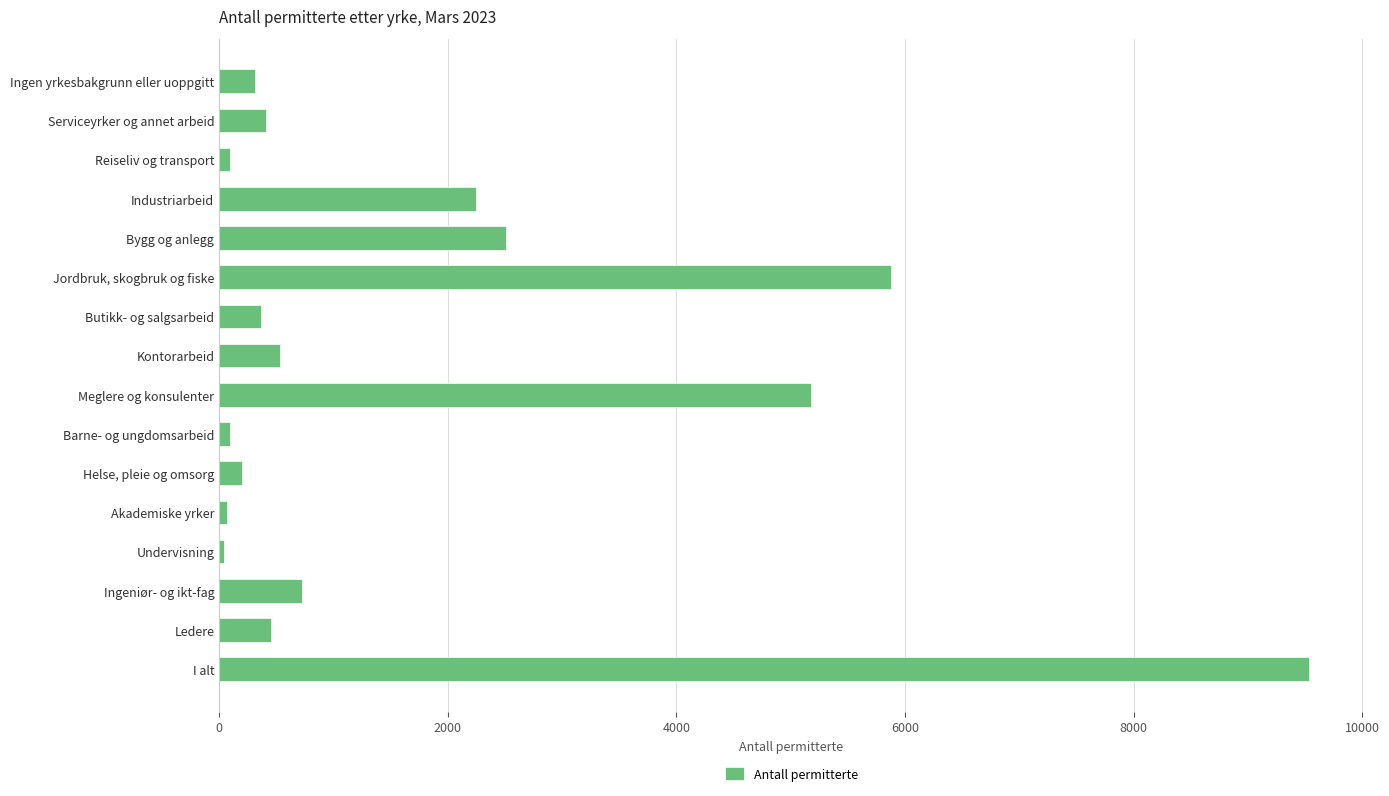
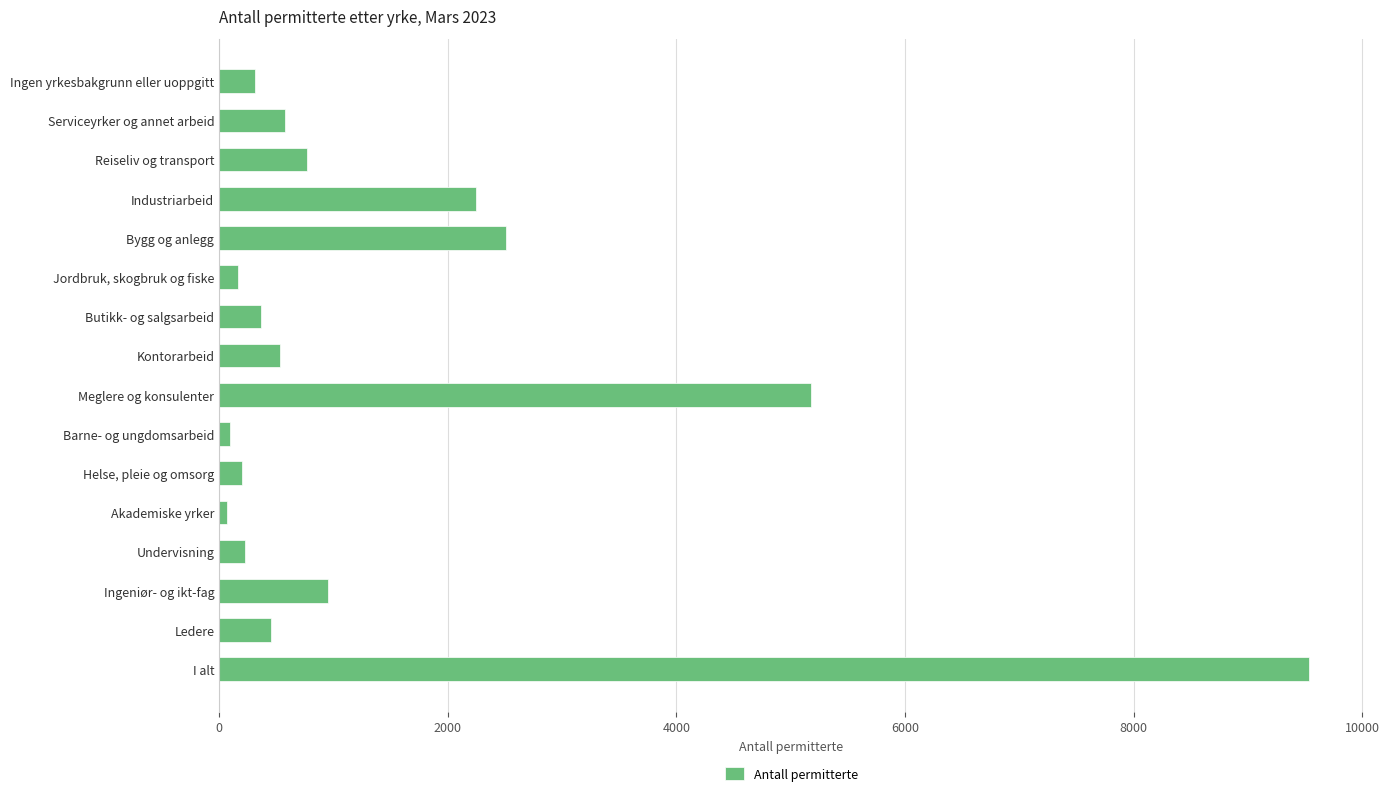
Serviceyrker og annet arbeid: 410 -> 570
Reiseliv og transport: 100 -> 770
Jordbruk, skogbruk og fiske: 5870 -> 160
Undervisning: 50 -> 230
Ingeniør- og ikt-fag: 730 -> 950
